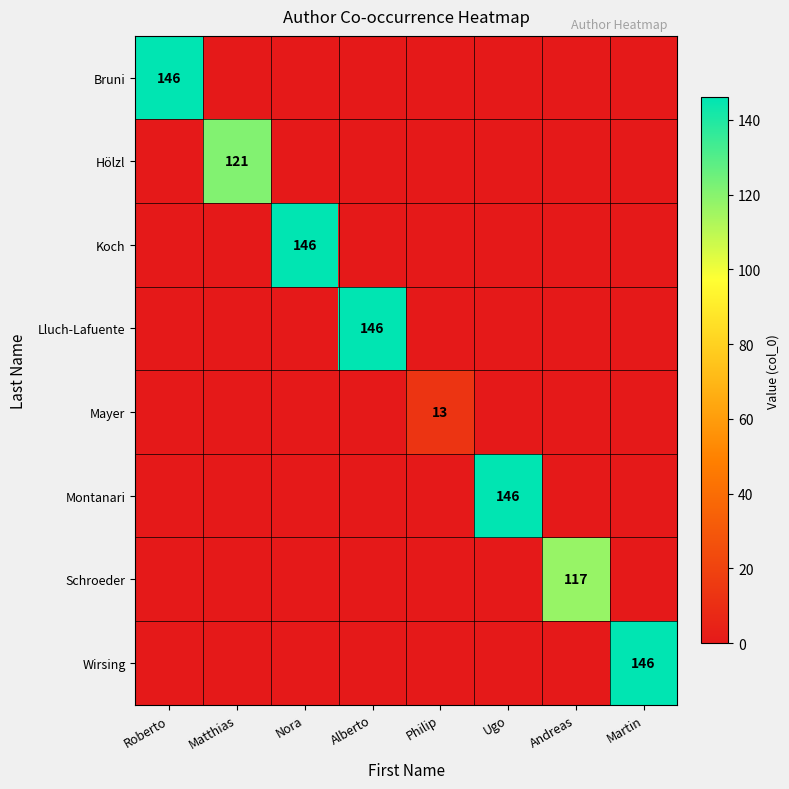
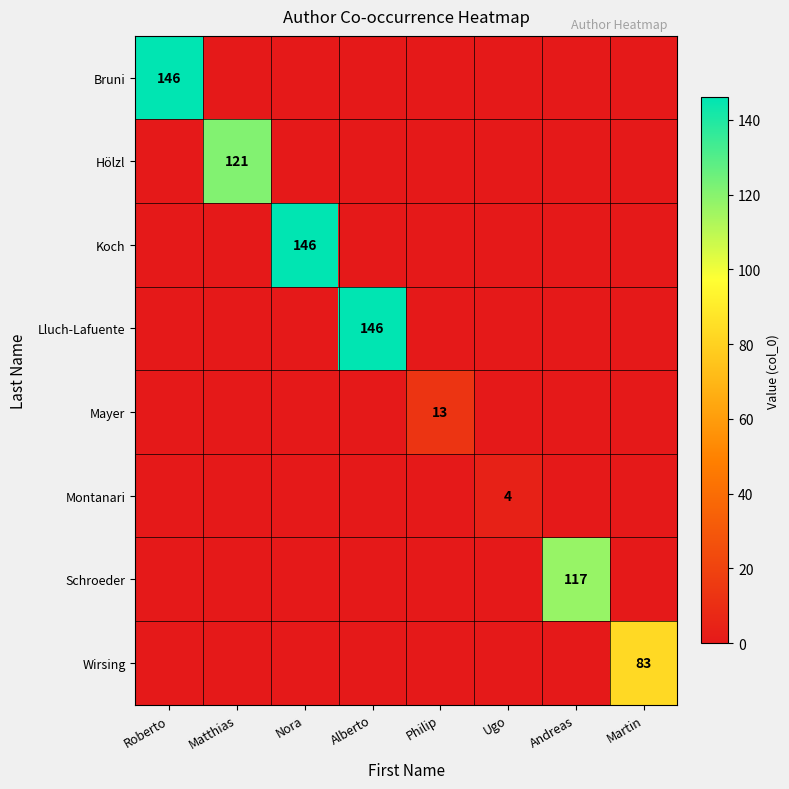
Montanari, Ugo: 146 -> 4
Wirsing, Martin: 146 -> 83
